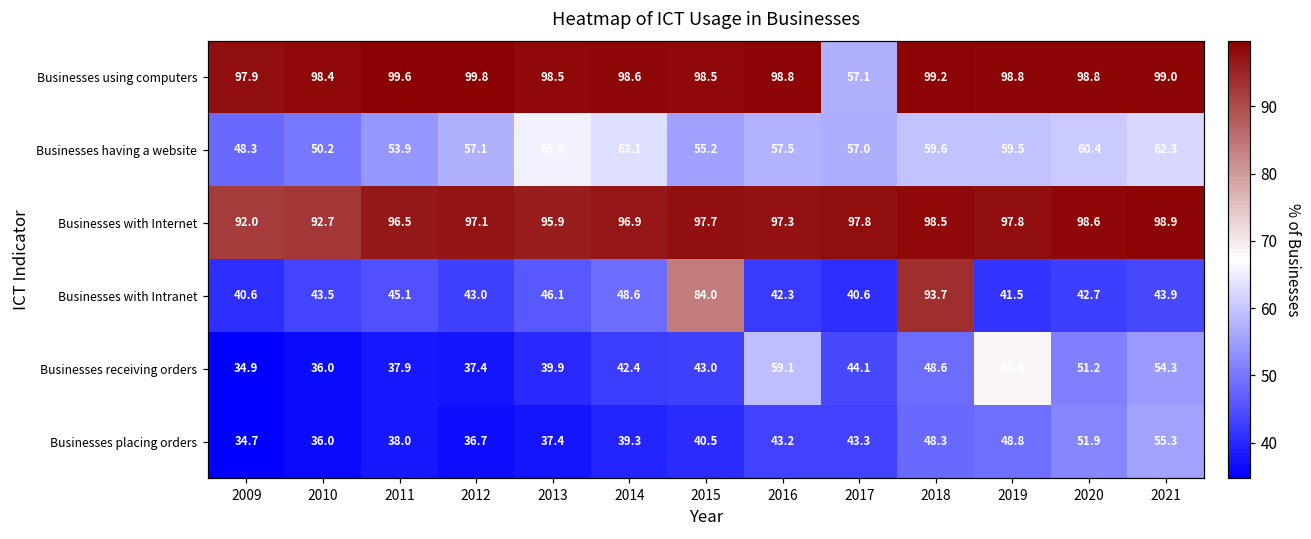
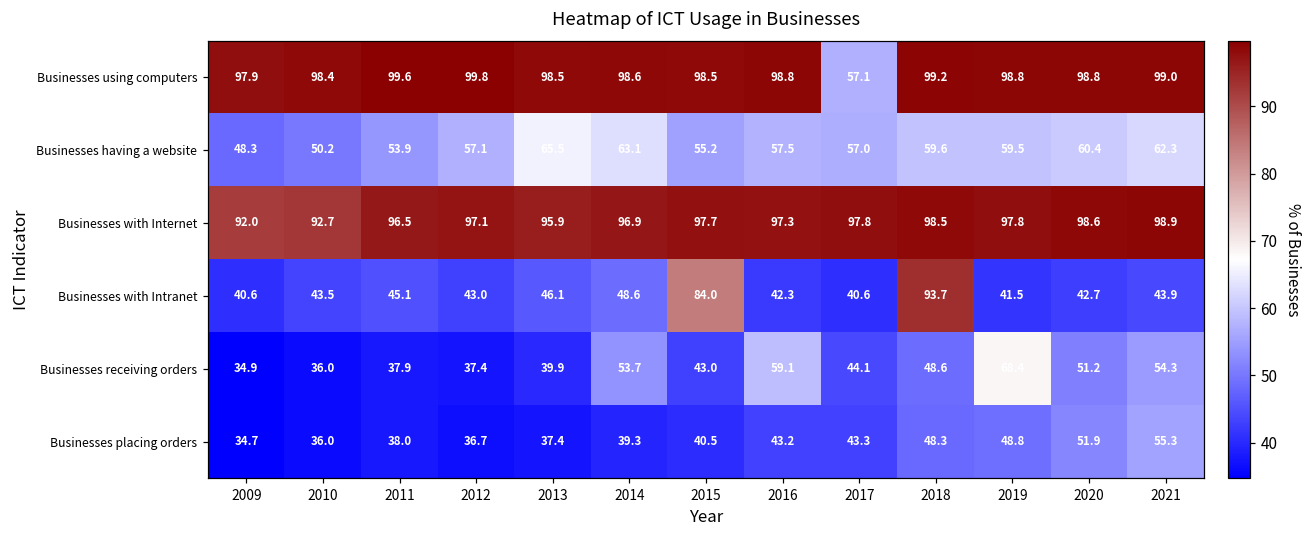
Businesses receiving orders, 2014: 42.4 -> 53.7
